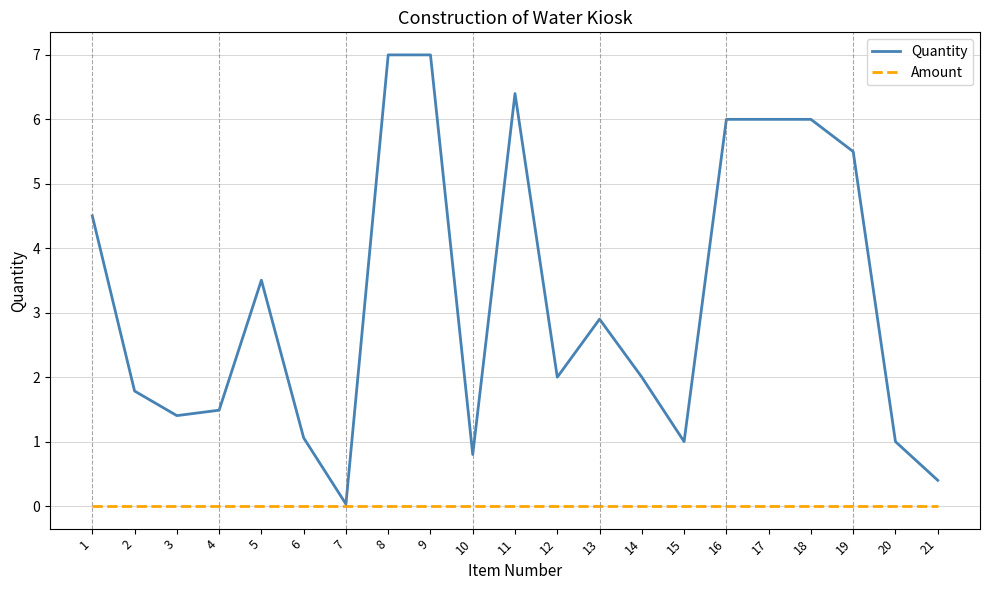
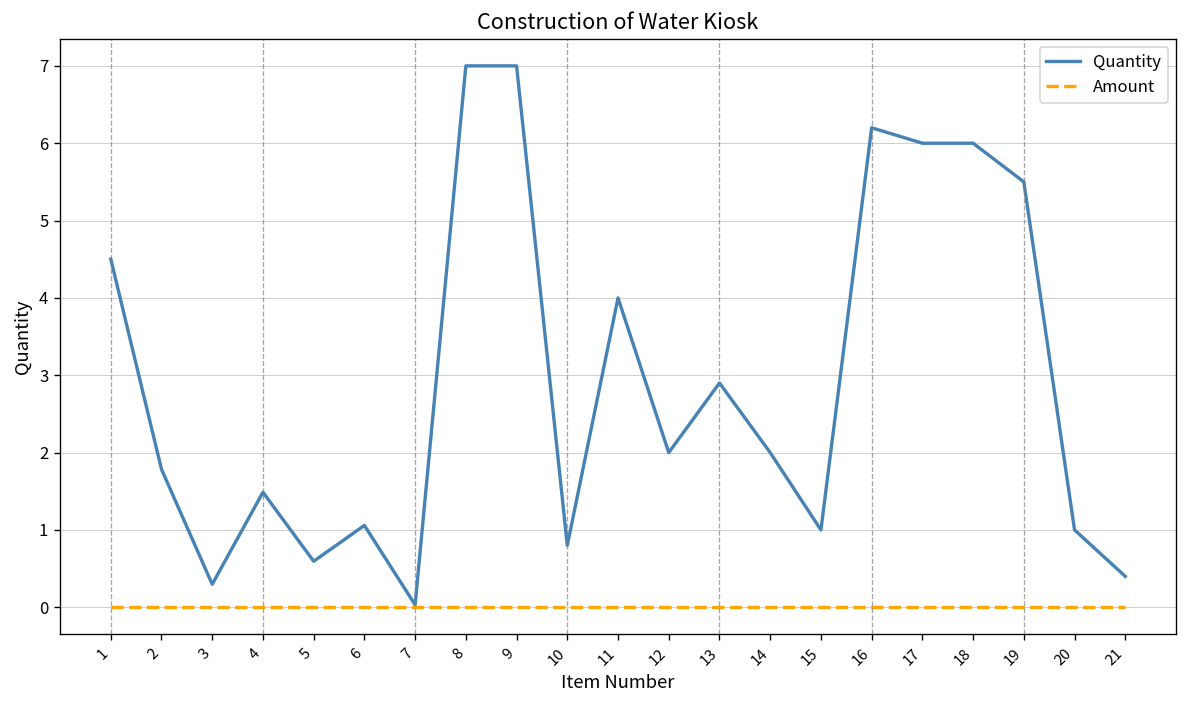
Quantity, 3: 1.4 -> 0.3
Quantity, 5: 3.5 -> 0.6
Quantity, 11: 6.4 -> 4.0
Quantity, 16: 6.0 -> 6.2
